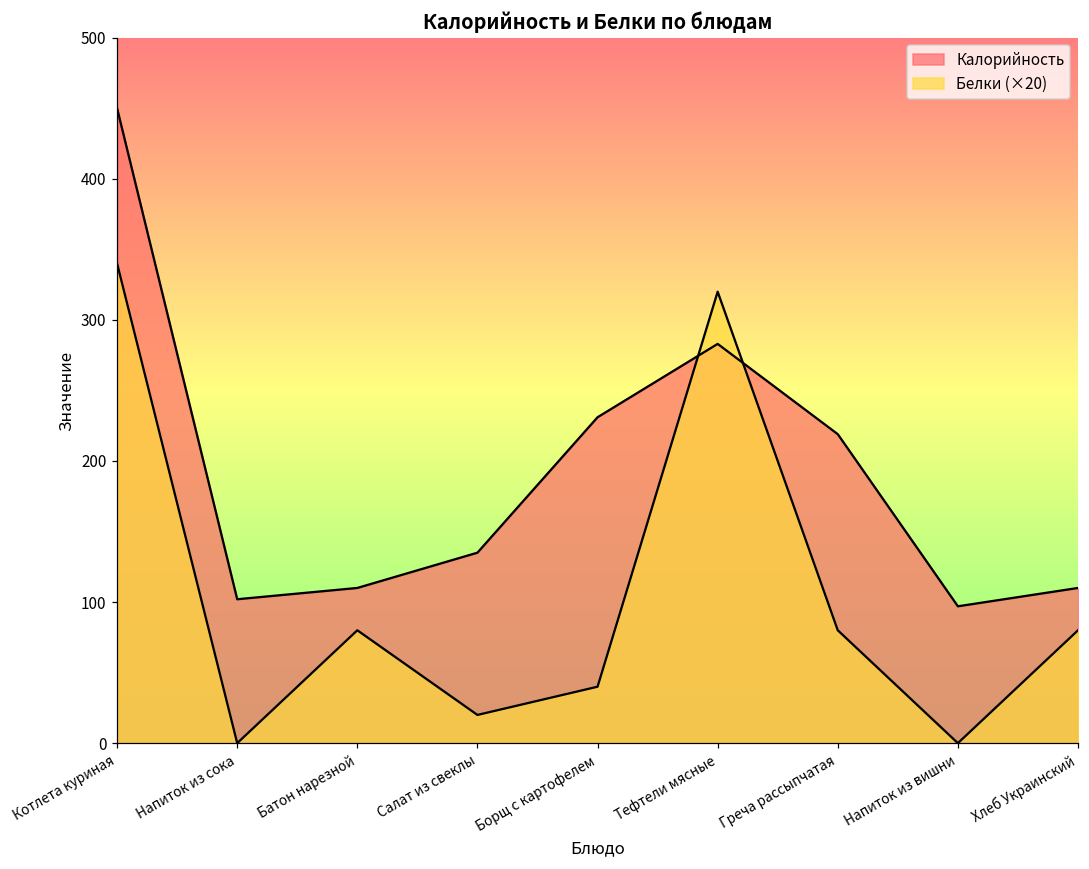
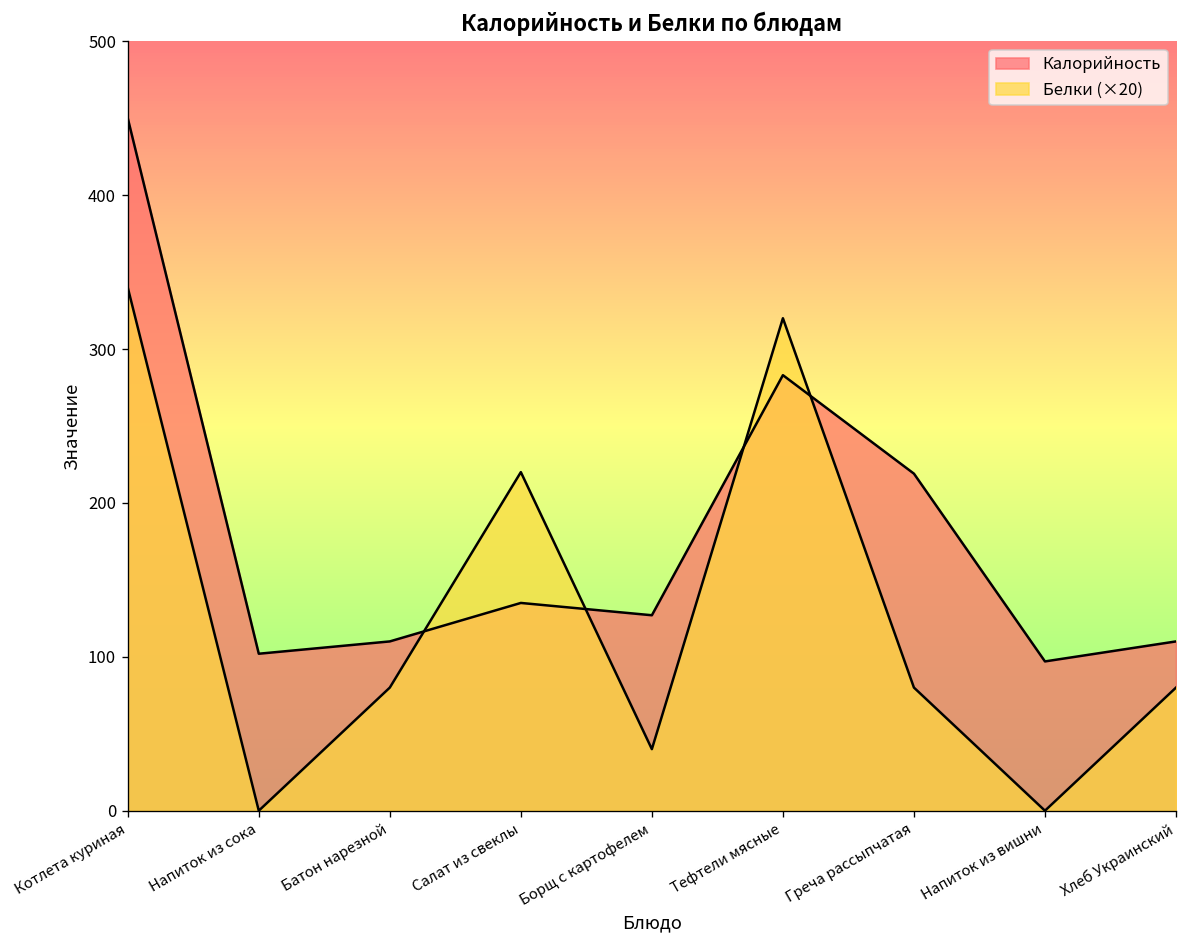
Белки (×20), Салат из свеклы: 20 -> 220
Калорийность, Борщ с картофелем: 231 -> 127
